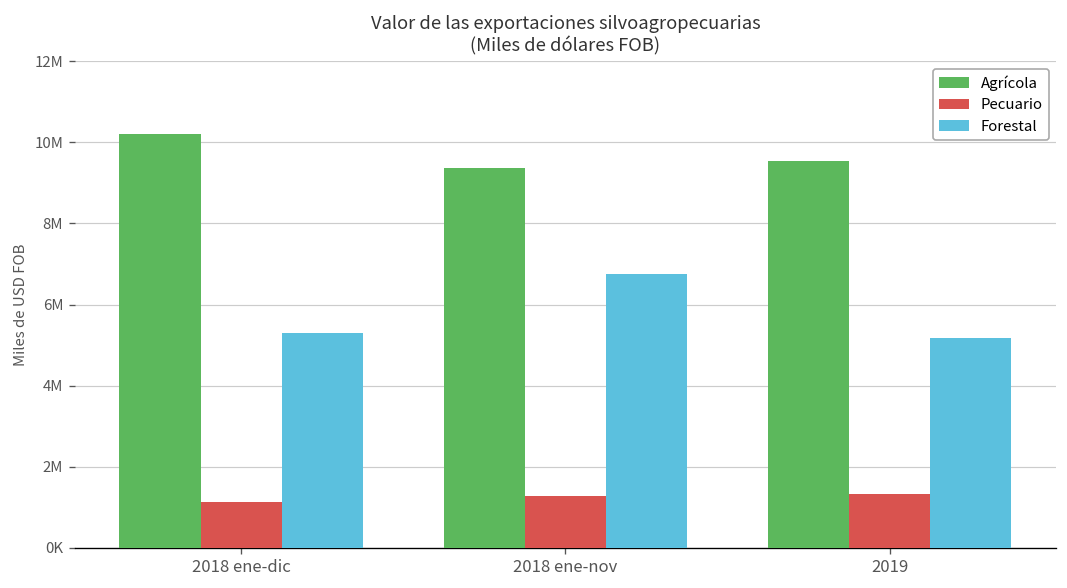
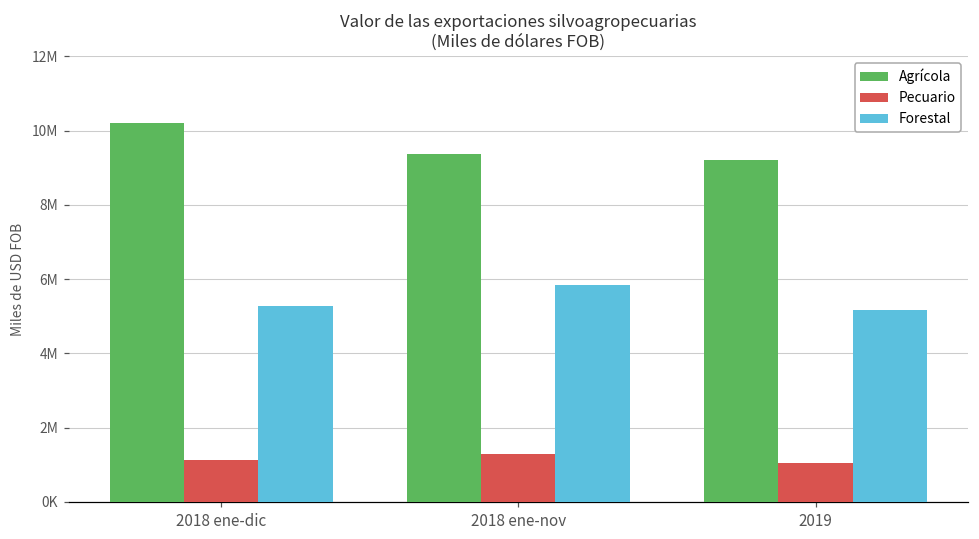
Forestal, 2018 ene-nov: 6800000 -> 5800000
Agrícola, 2019: 9500000 -> 9200000
Pecuario, 2019: 1300000 -> 1100000
